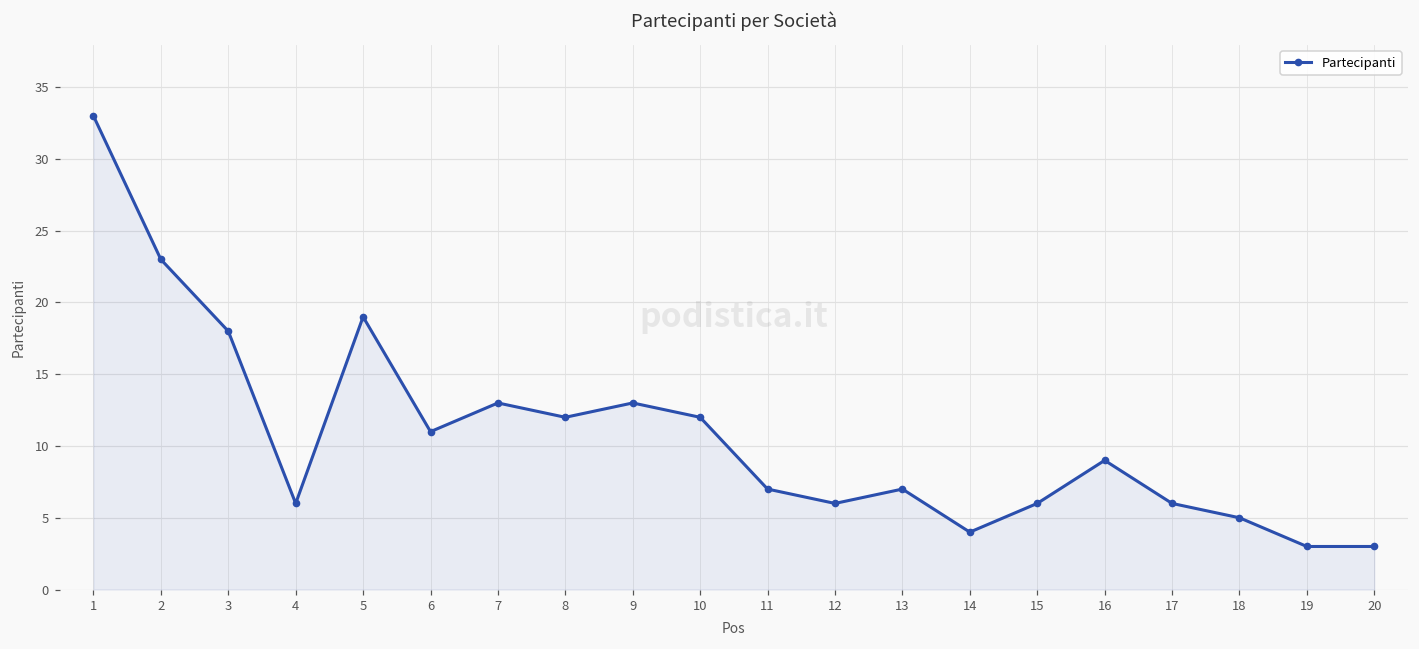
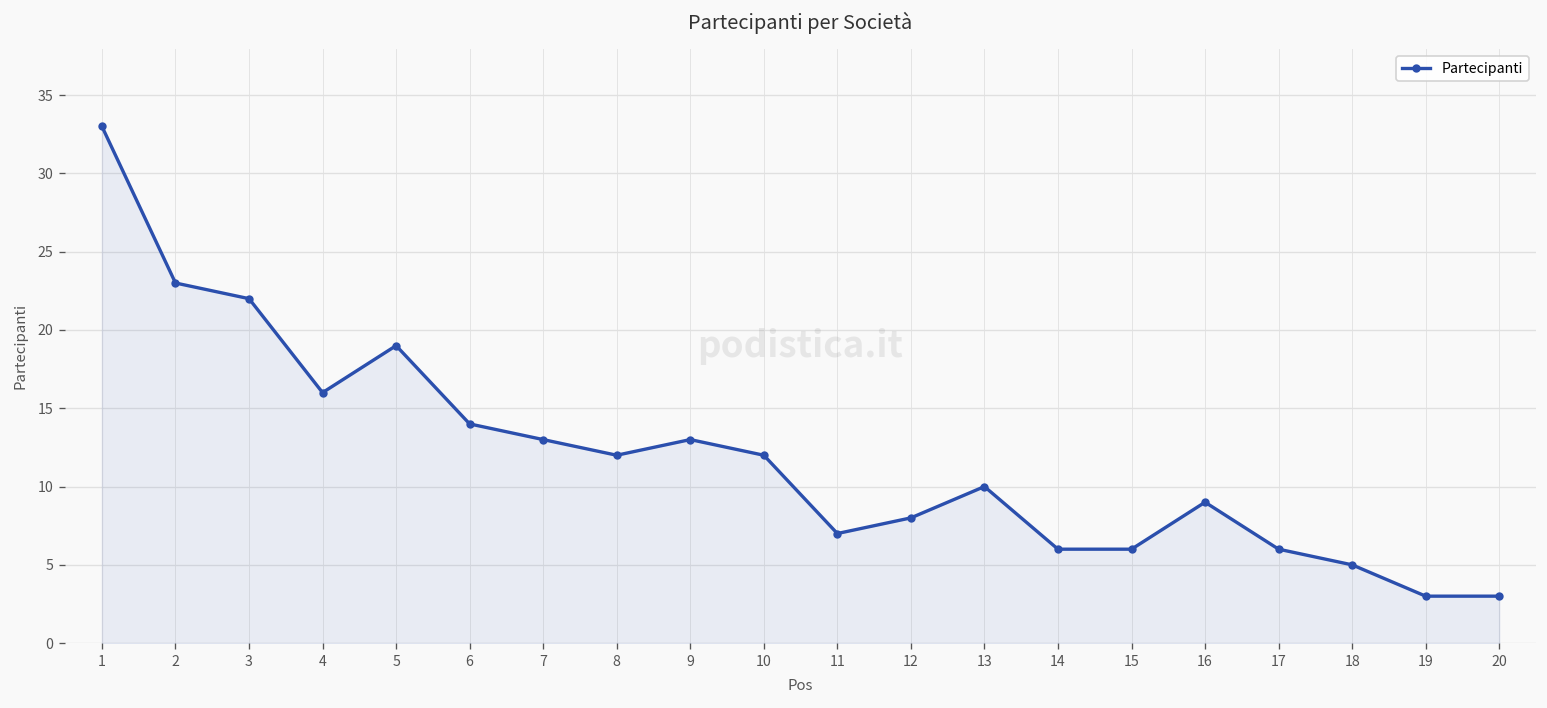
3: 18 -> 22
4: 6 -> 16
6: 11 -> 14
12: 6 -> 8
13: 7 -> 10
14: 4 -> 6
